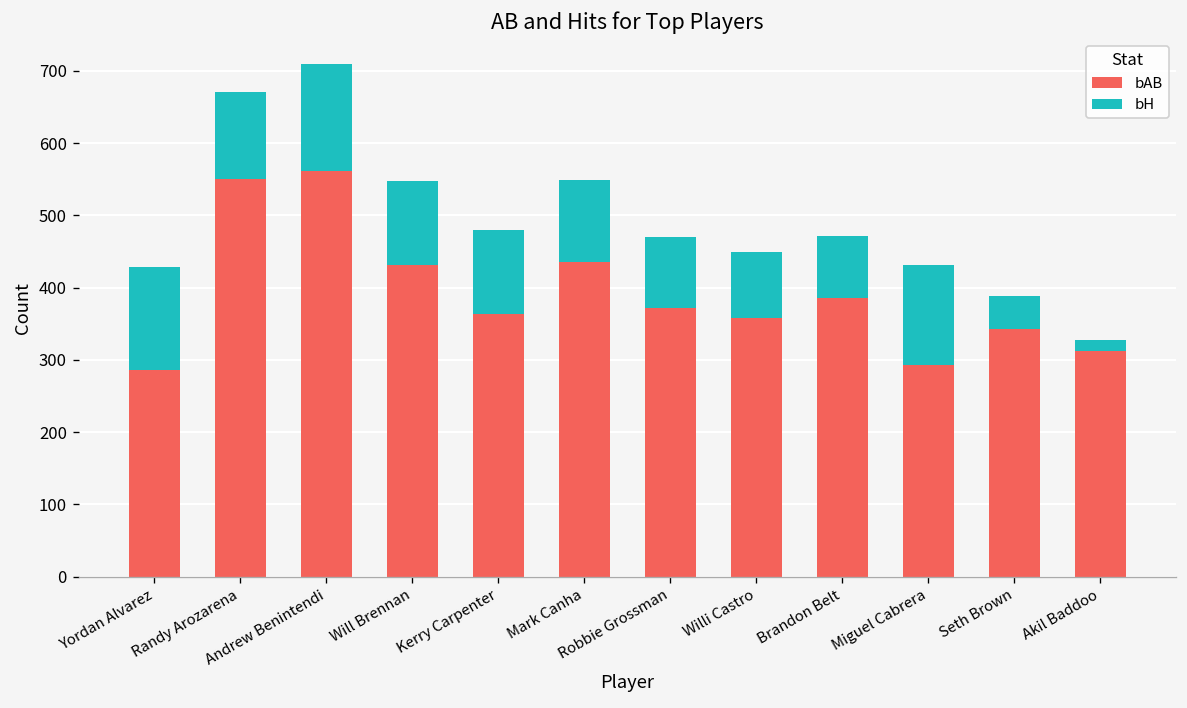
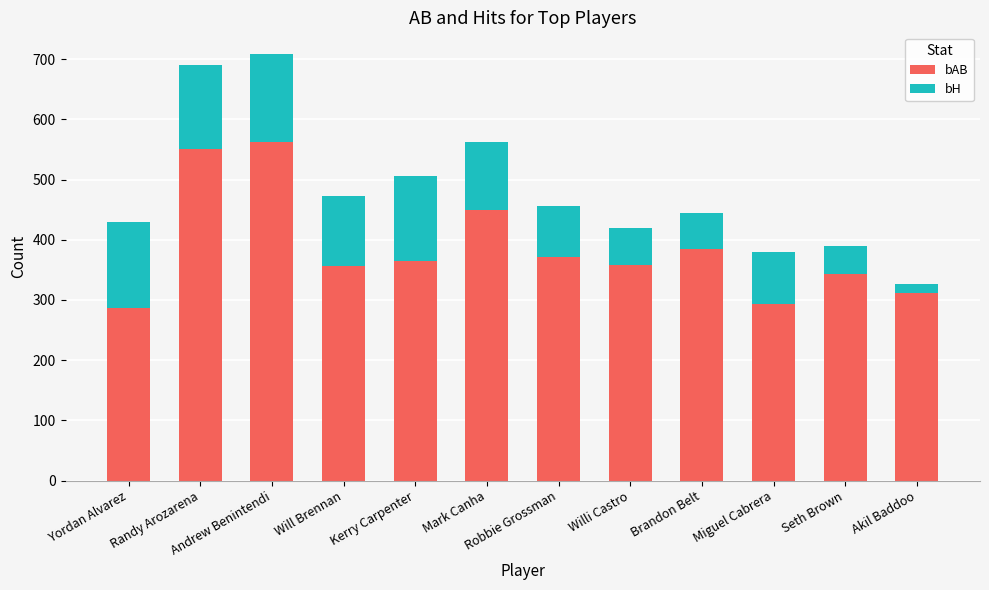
bH, Randy Arozarena: 120 -> 140
bAB, Will Brennan: 430 -> 360
bH, Kerry Carpenter: 120 -> 140
bAB, Mark Canha: 440 -> 450
bH, Robbie Grossman: 100 -> 80
bH, Willi Castro: 90 -> 60
bH, Brandon Belt: 90 -> 60
bH, Miguel Cabrera: 140 -> 90
